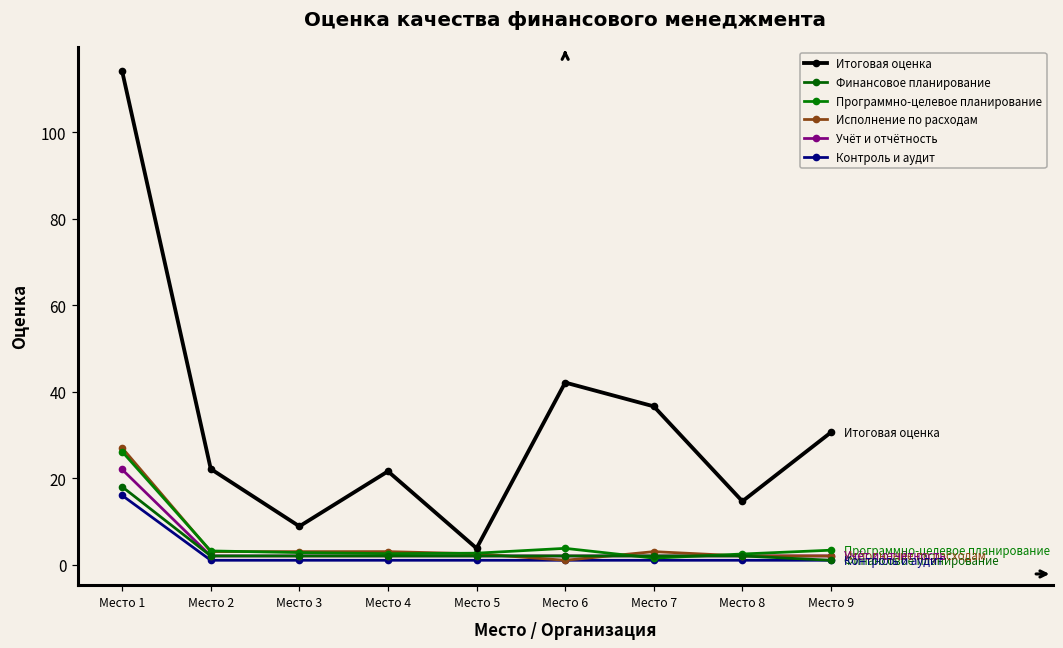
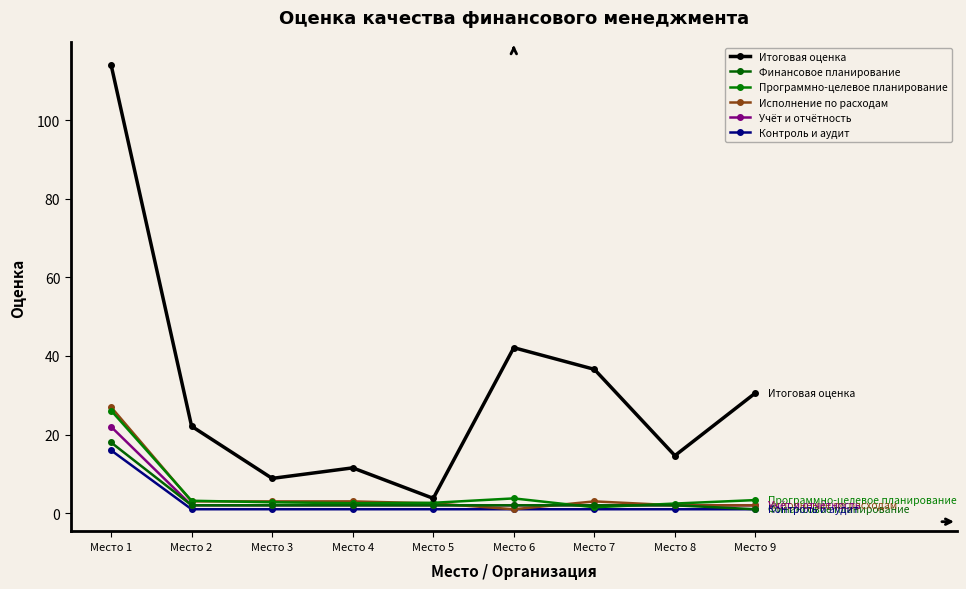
Итоговая оценка, Место 4: 22 -> 12
